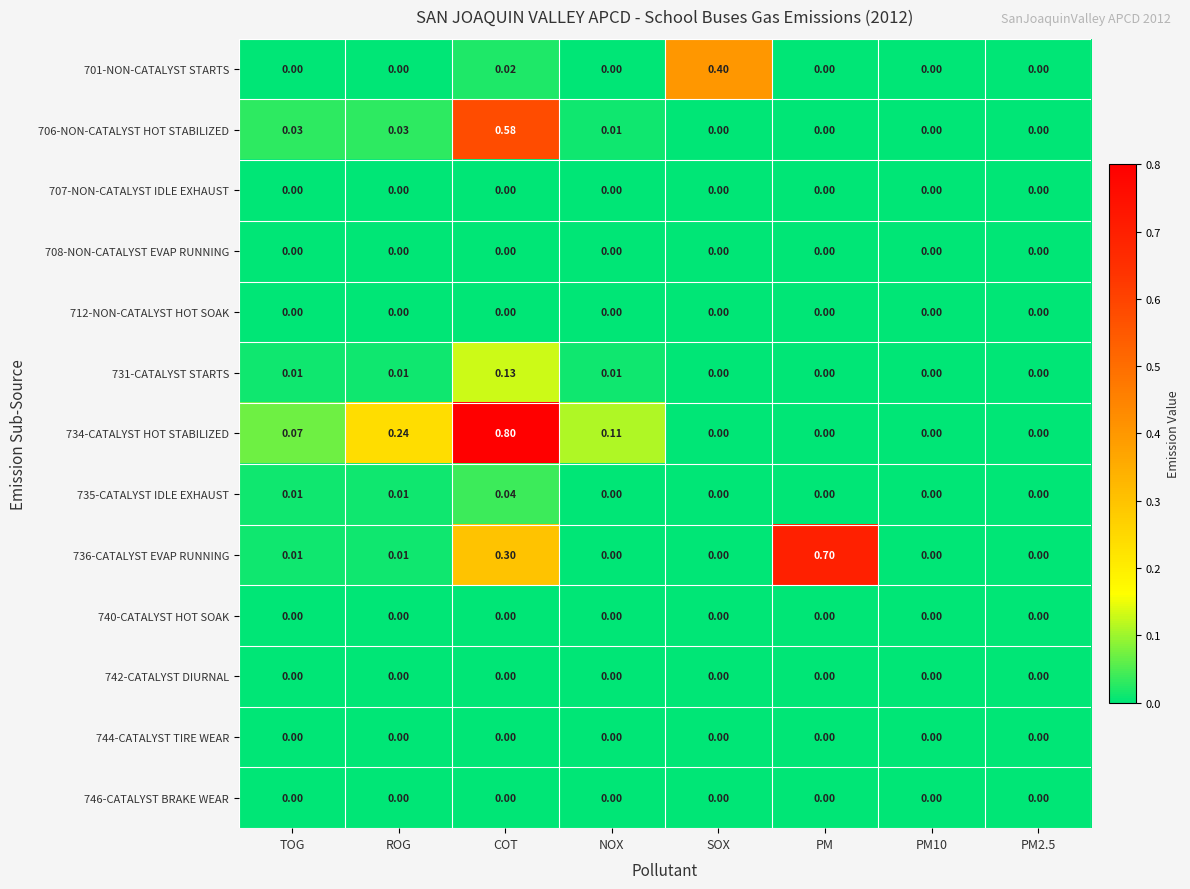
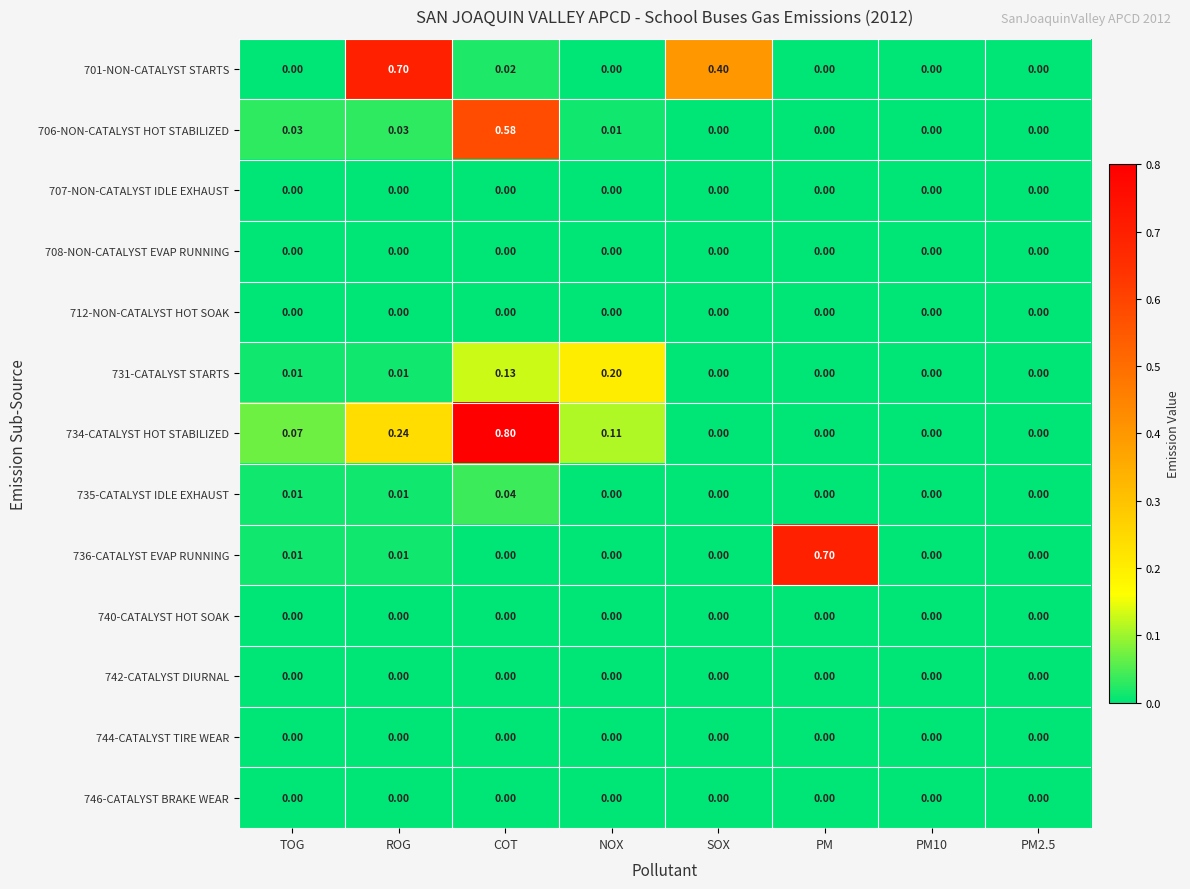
701-NON-CATALYST STARTS, ROG: 0.00 -> 0.70
731-CATALYST STARTS, NOX: 0.01 -> 0.20
736-CATALYST EVAP RUNNING, COT: 0.30 -> 0.00
